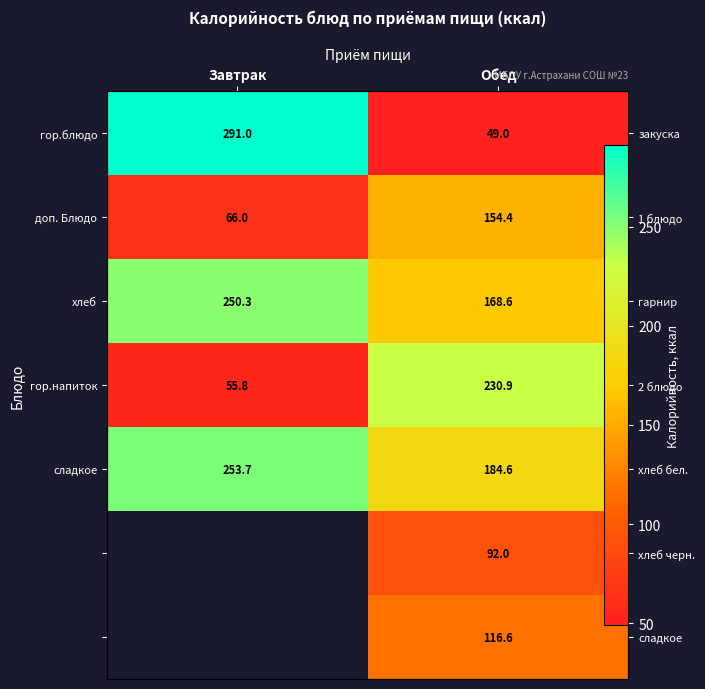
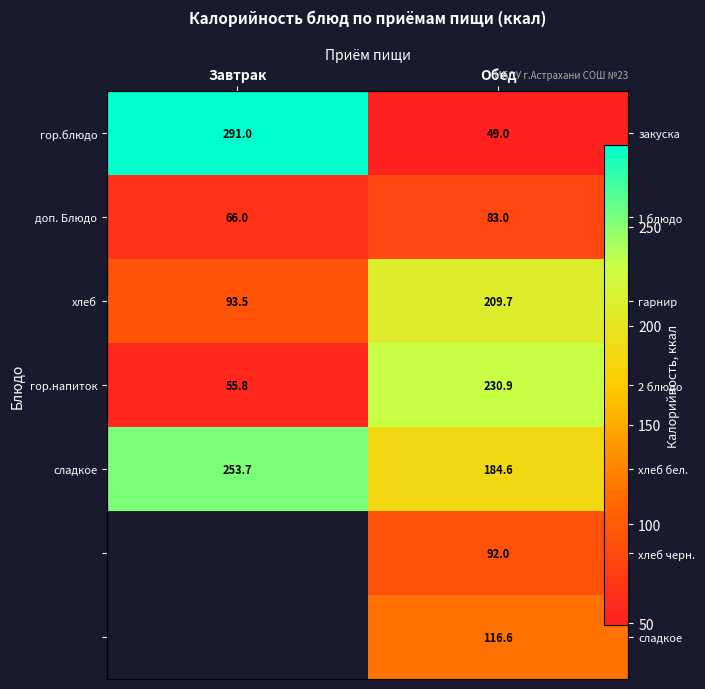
доп. Блюдо, Обед: 154.4 -> 83.0
хлеб, Завтрак: 250.3 -> 93.5
хлеб, Обед: 168.6 -> 209.7
